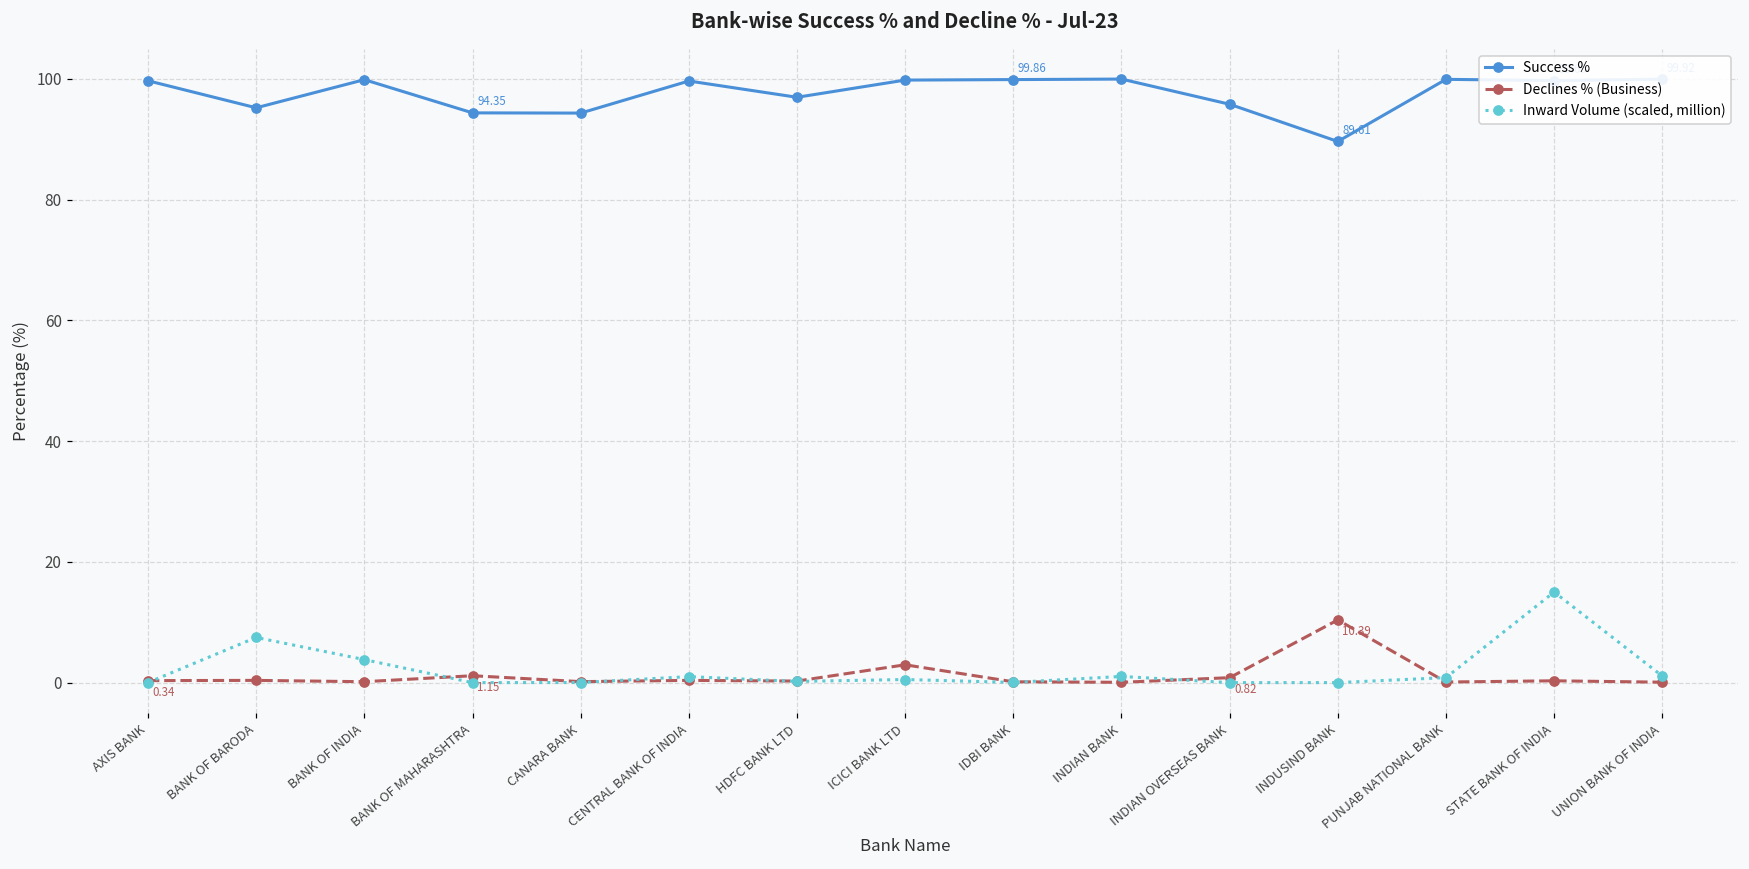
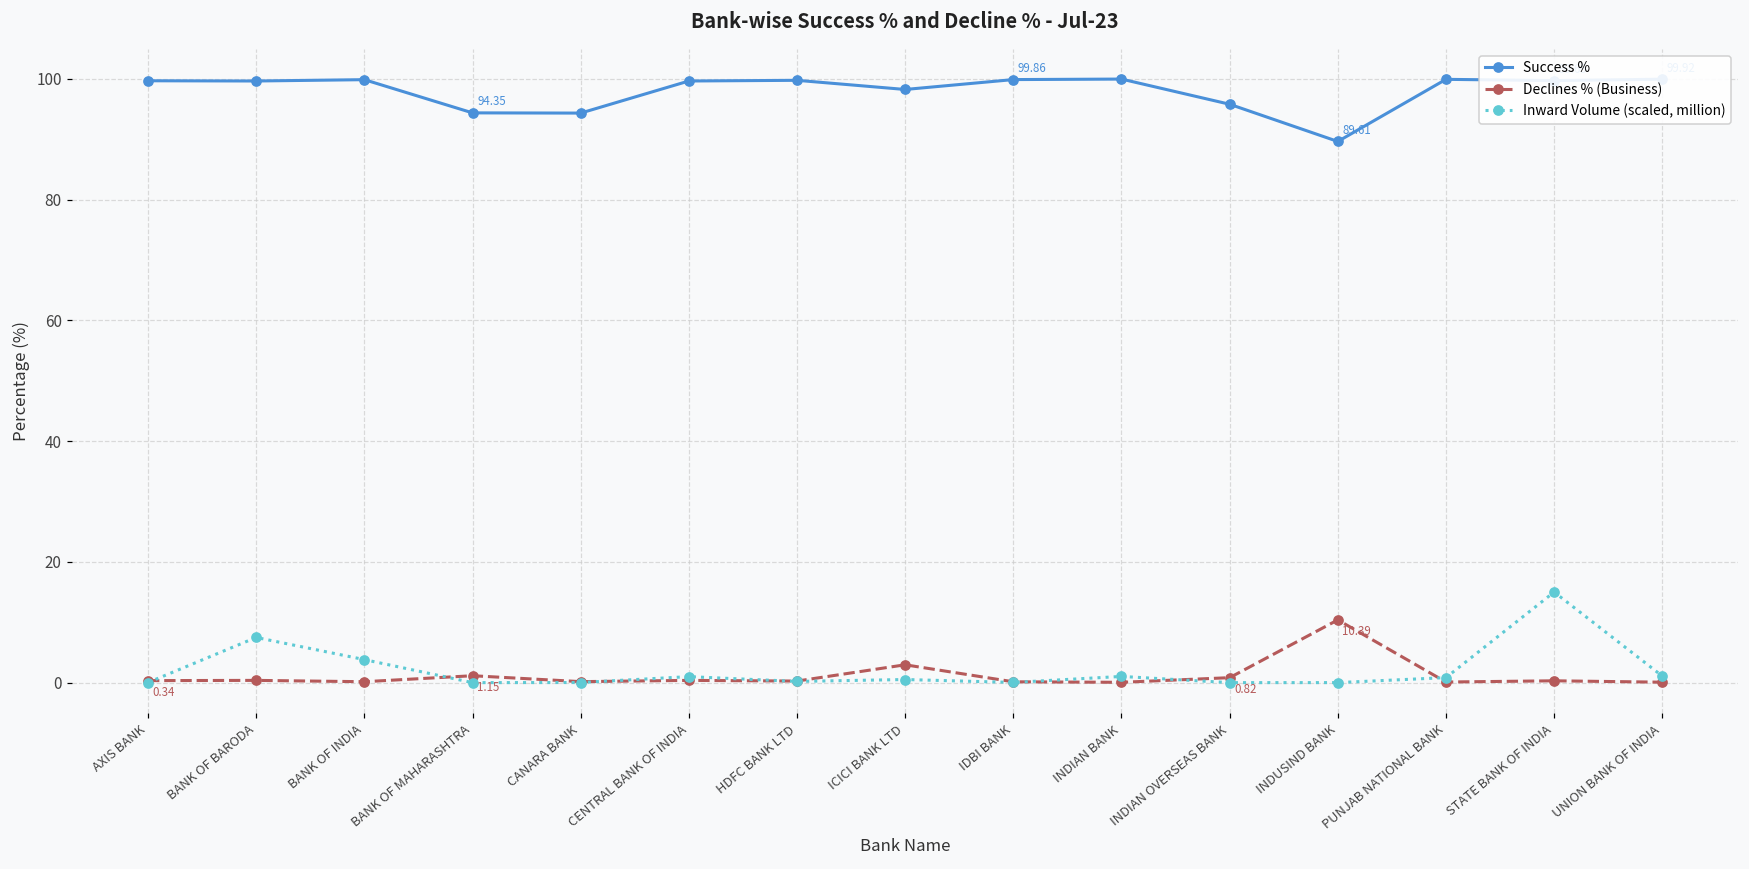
Success %, BANK OF BARODA: 95 -> 100
Success %, HDFC BANK LTD: 97 -> 100
Success %, ICICI BANK LTD: 100 -> 98
